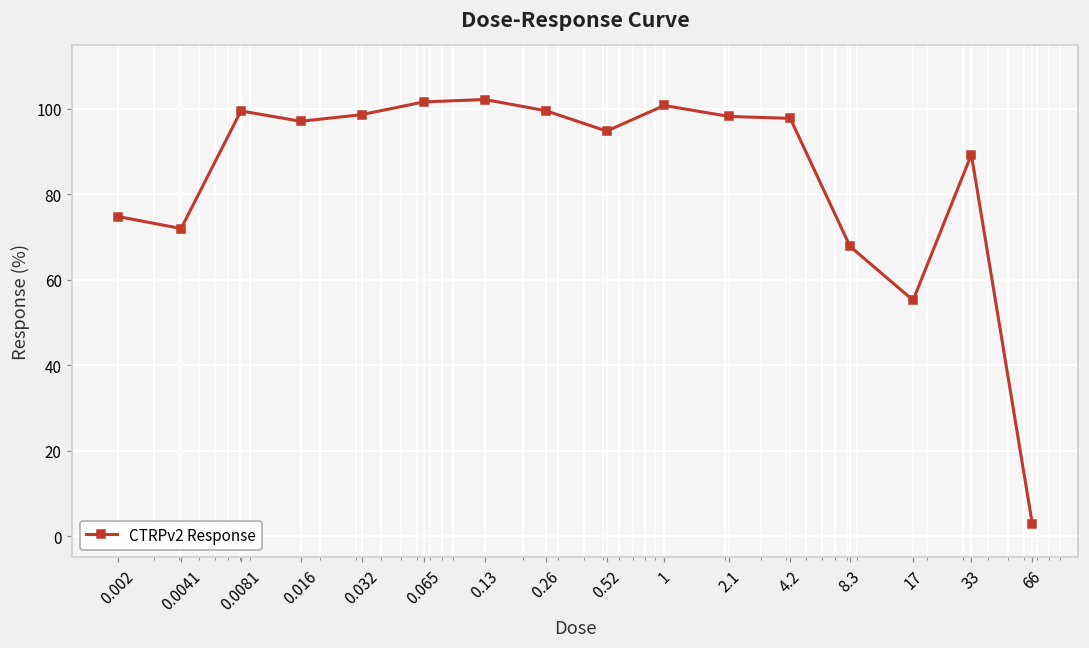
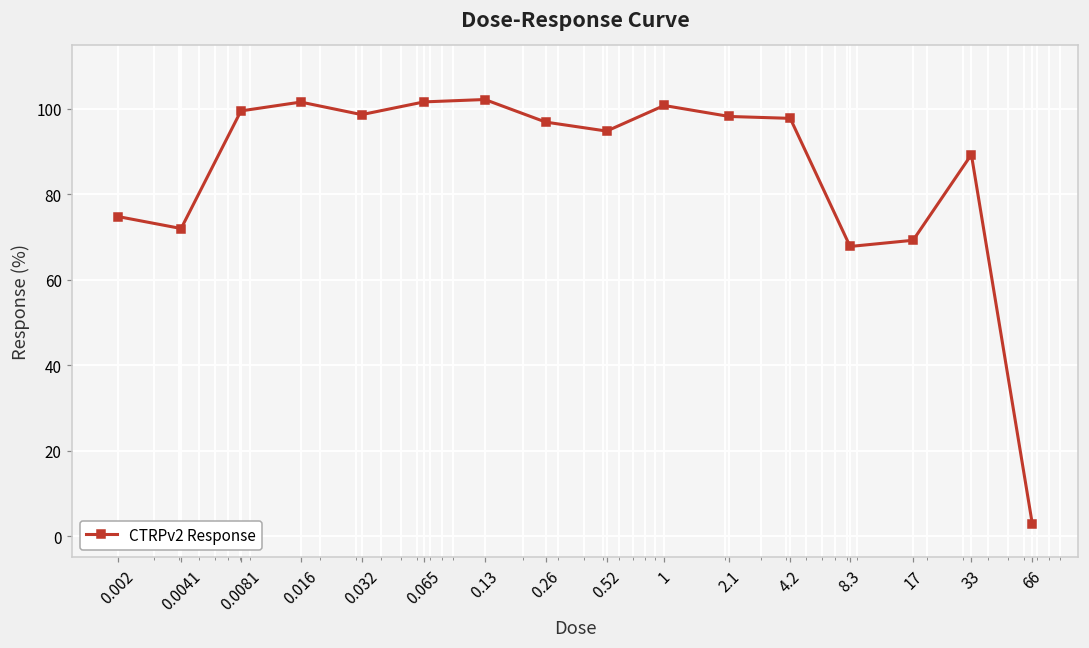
0.016: 97 -> 102
0.26: 100 -> 97
17: 55 -> 69
